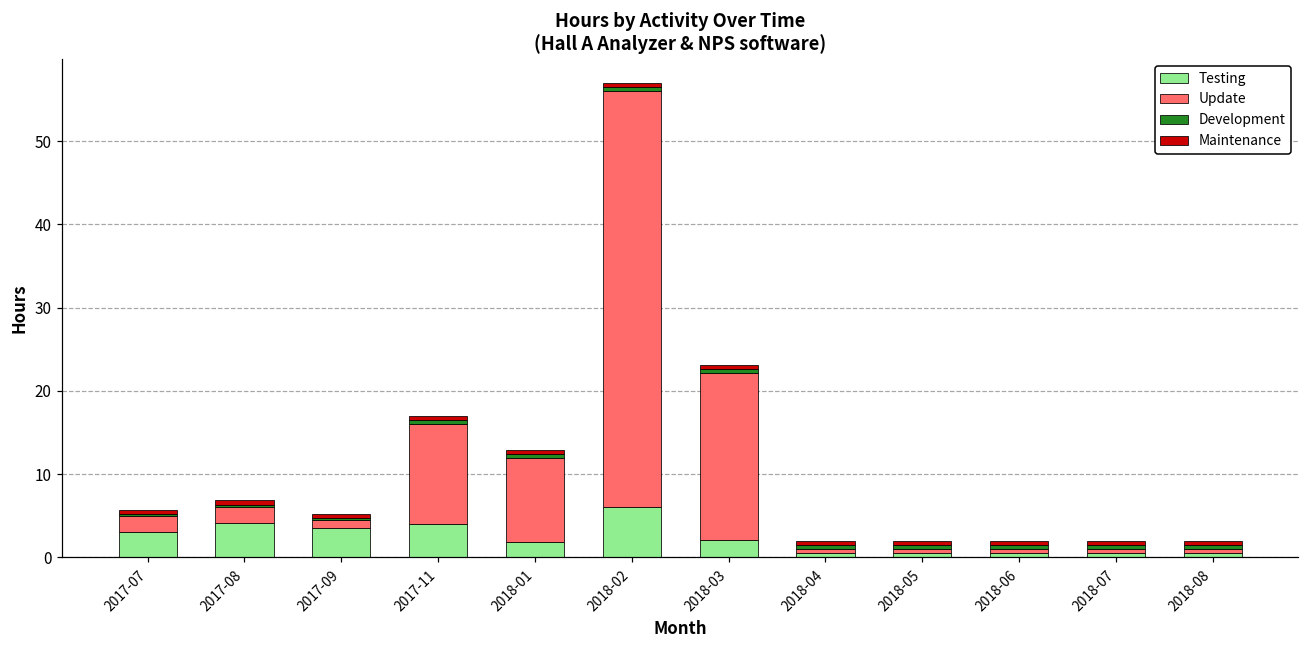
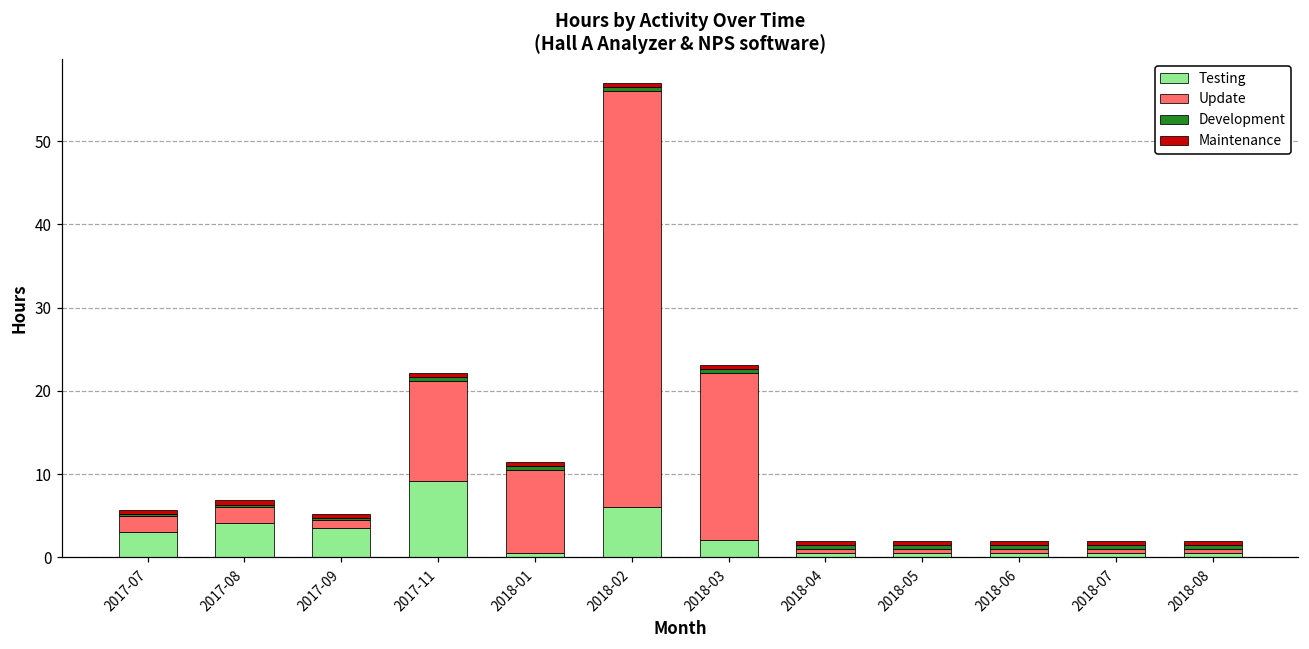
Testing, 2017-11: 4 -> 9
Testing, 2018-01: 2 -> 1
